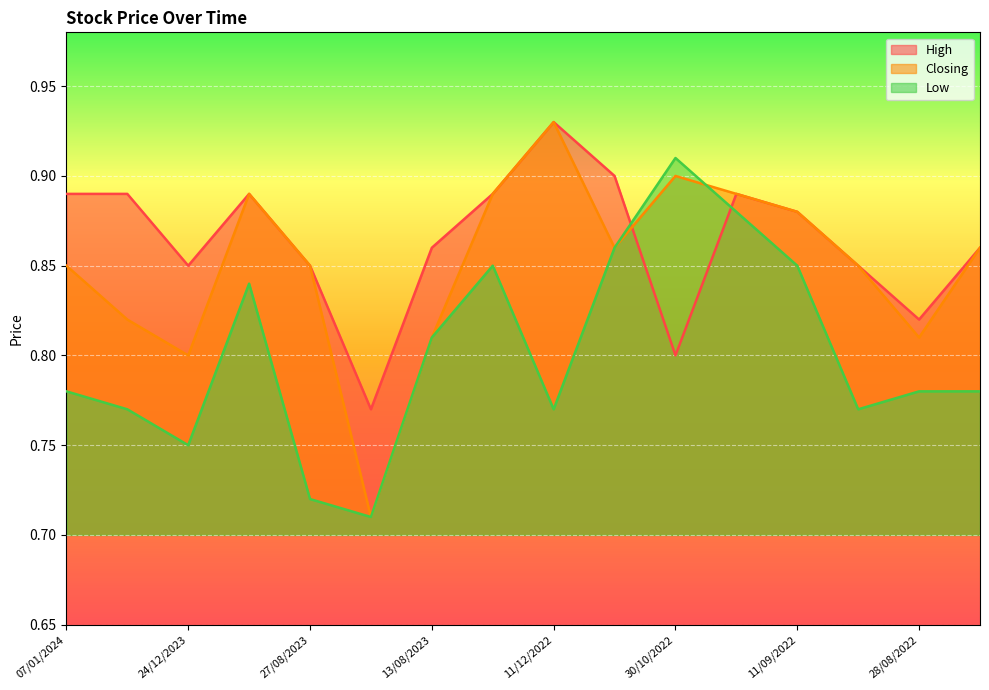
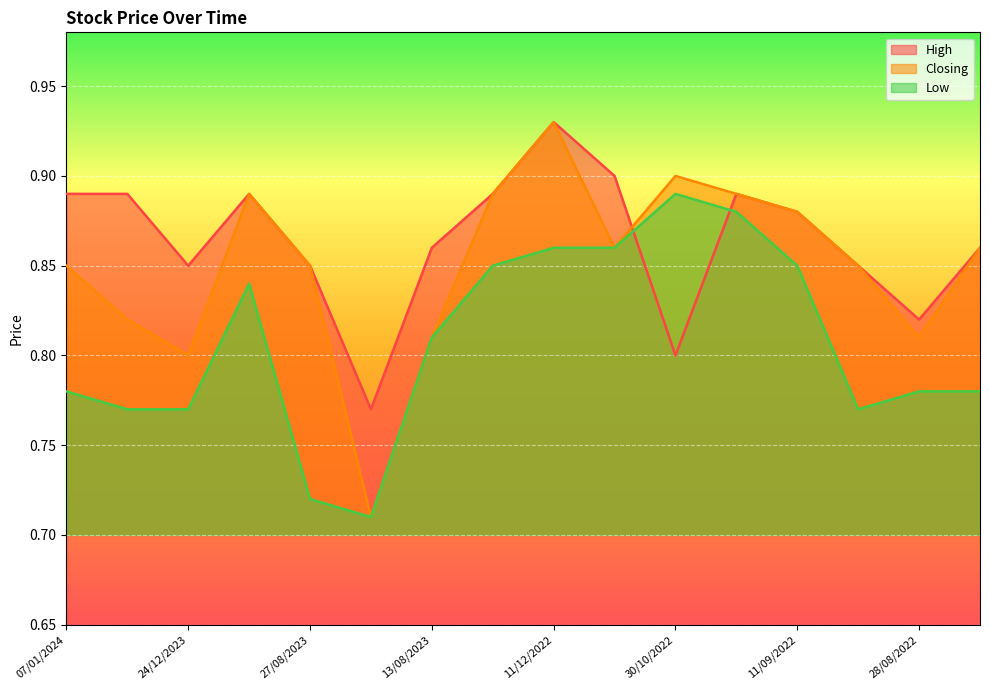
Low, 24/12/2023: 0.75 -> 0.77
Low, 11/12/2022: 0.77 -> 0.86
Low, 30/10/2022: 0.91 -> 0.89
